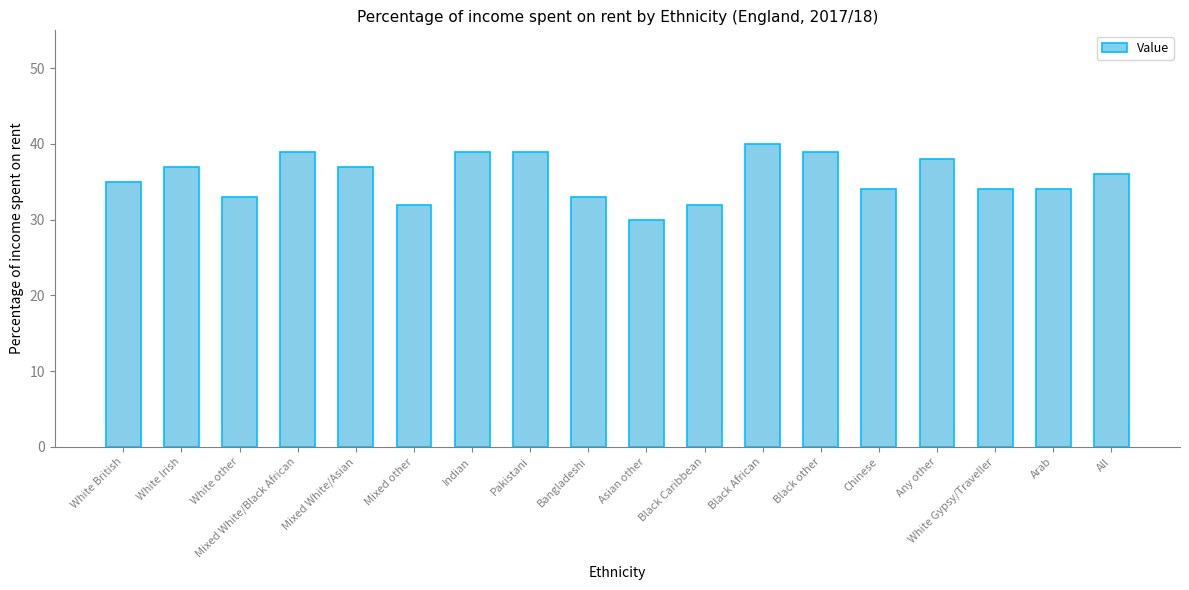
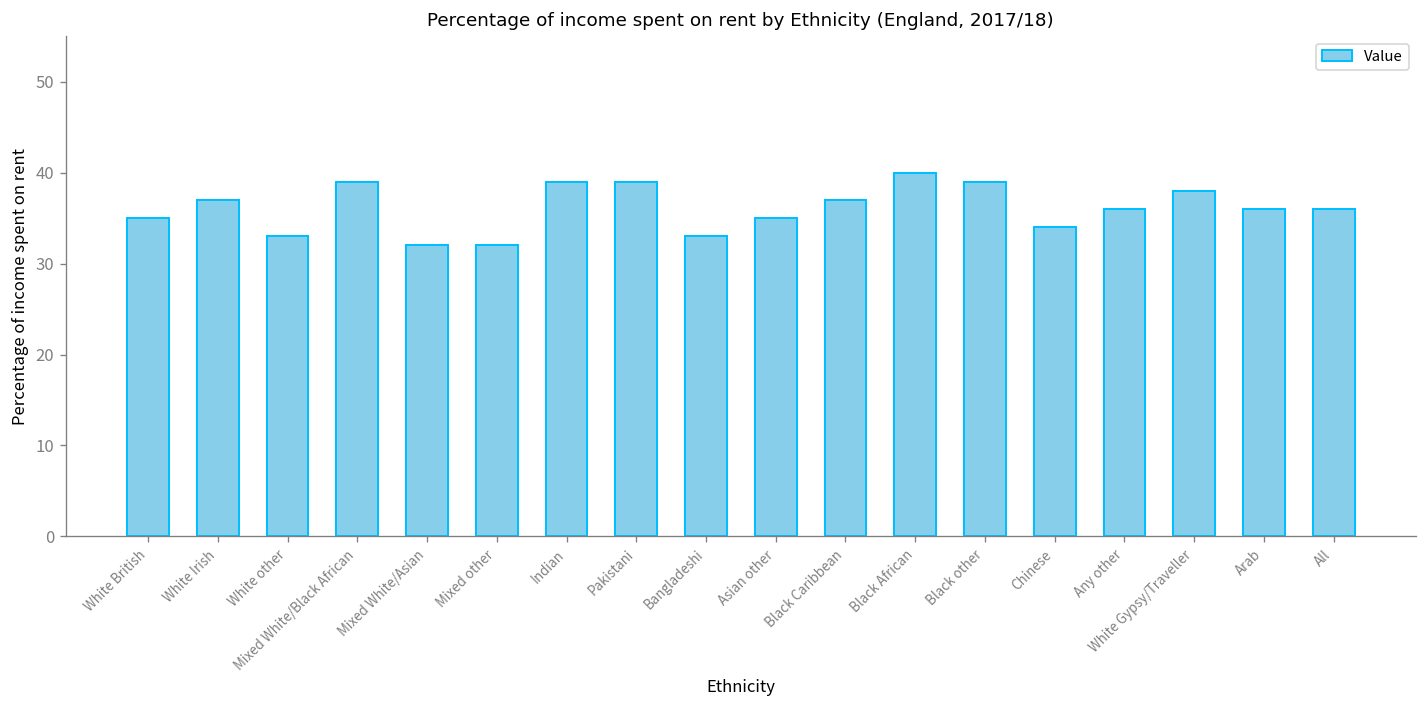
Mixed White/Asian: 37 -> 32
Asian other: 30 -> 35
Black Caribbean: 32 -> 37
Any other: 38 -> 36
White Gypsy/Traveller: 34 -> 38
Arab: 34 -> 36
